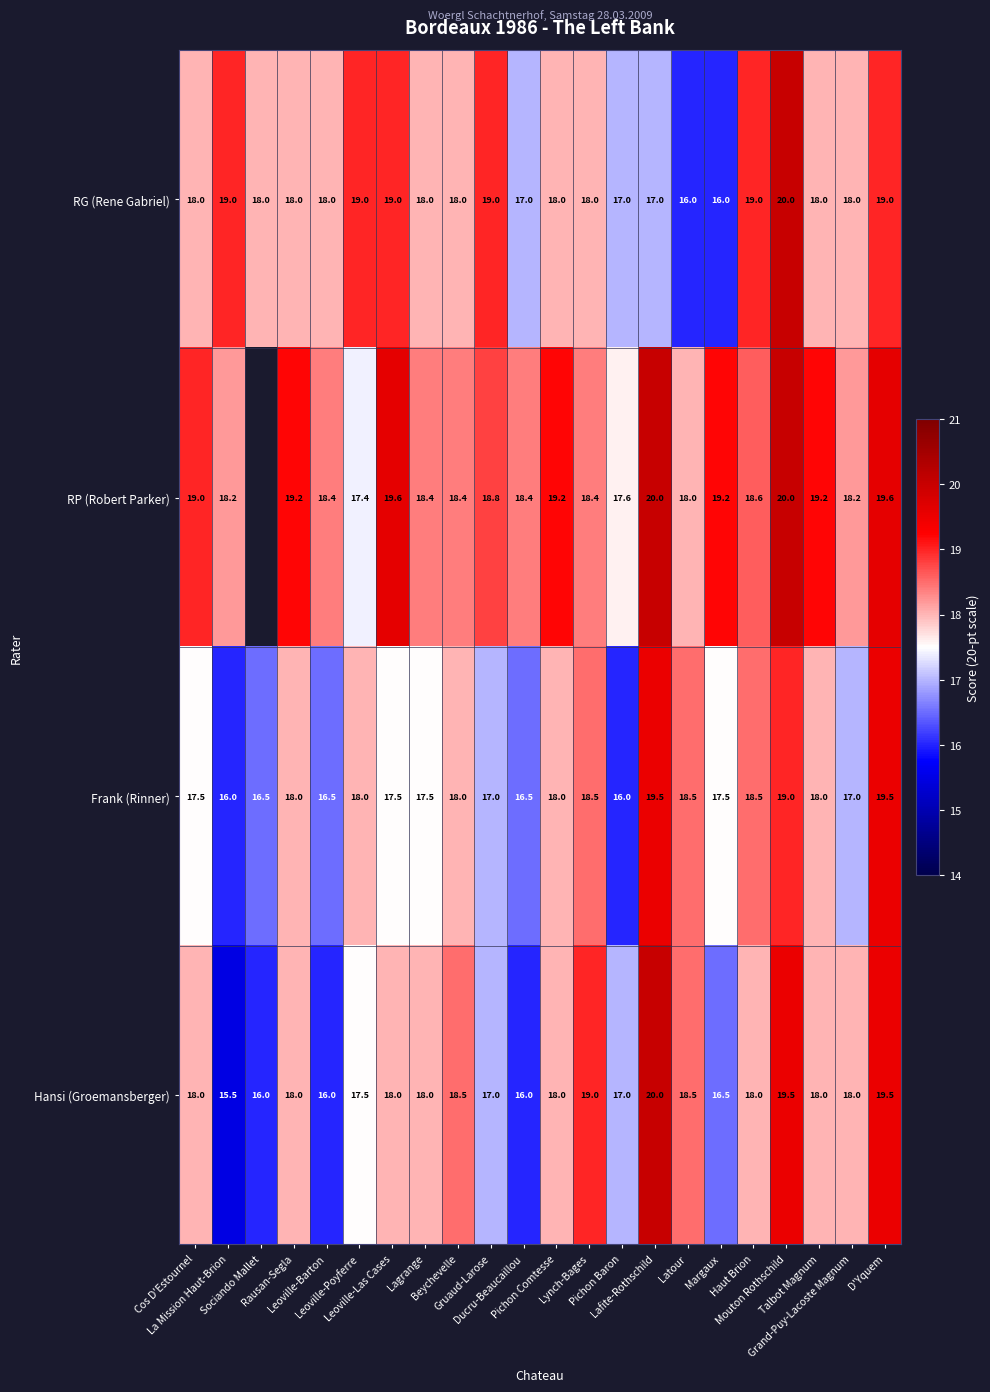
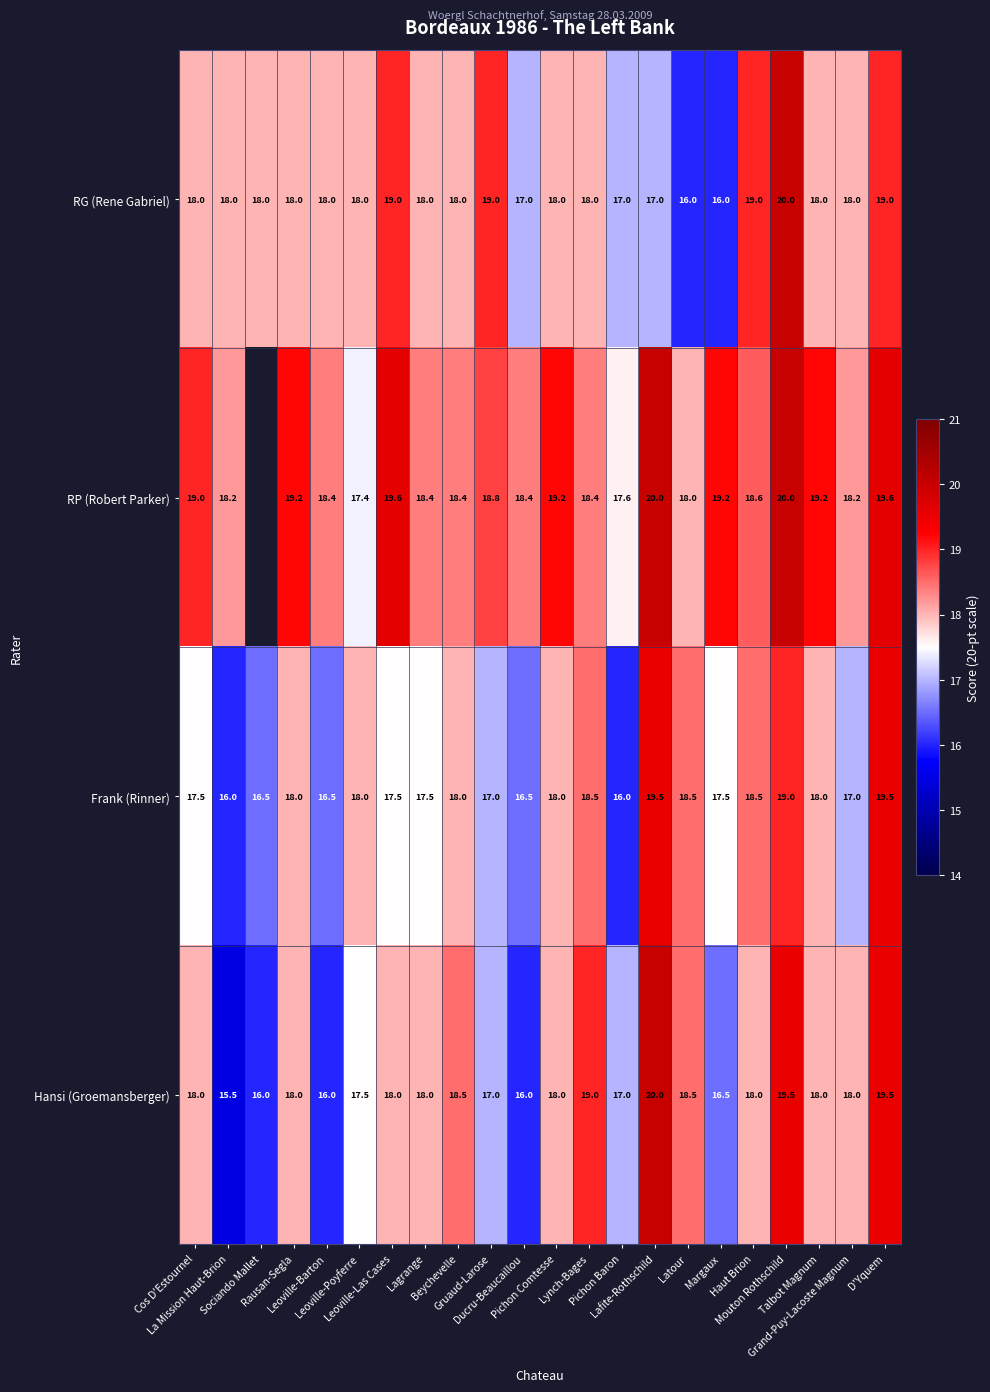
RG (Rene Gabriel), La Mission Haut-Brion: 19.0 -> 18.0
RG (Rene Gabriel), Leoville-Poyferre: 19.0 -> 18.0
